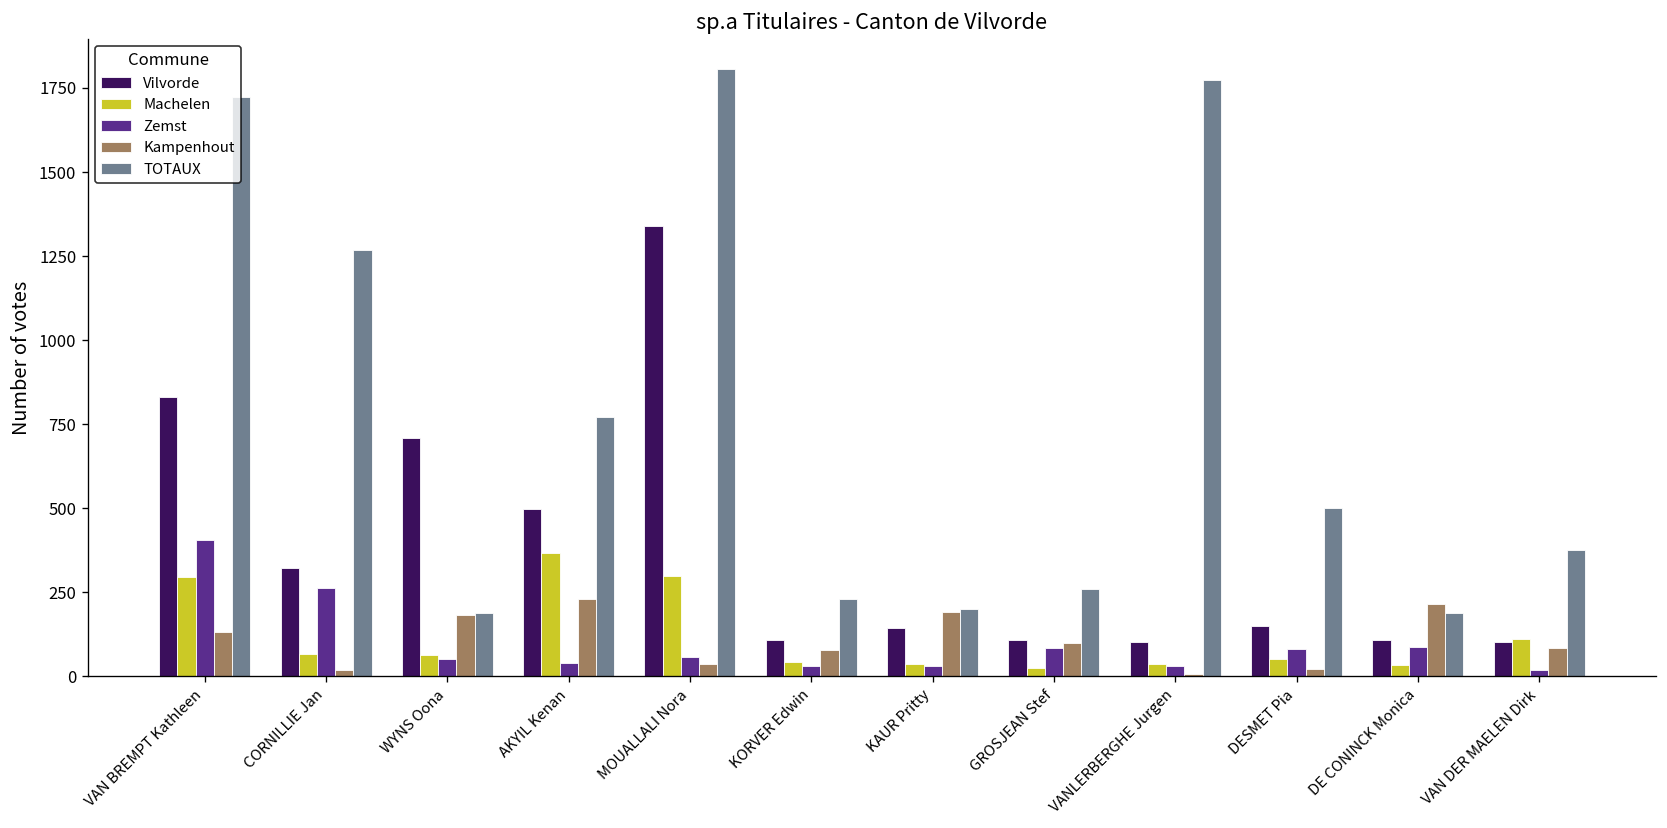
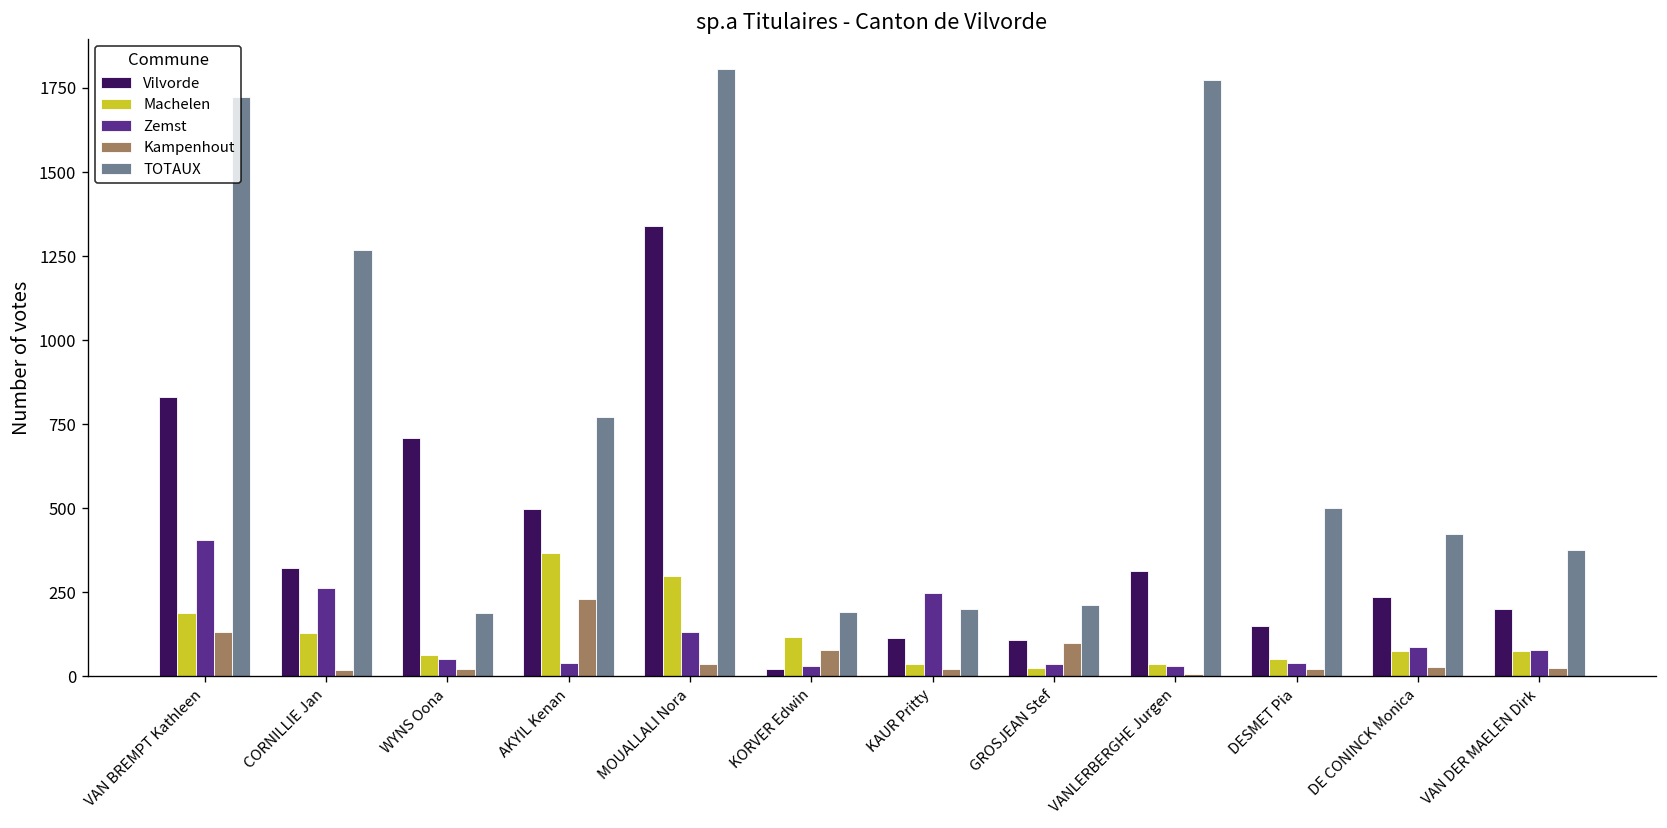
Machelen, VAN BREMPT Kathleen: 300 -> 190
Machelen, CORNILLIE Jan: 70 -> 130
Kampenhout, WYNS Oona: 180 -> 20
Zemst, MOUALLALI Nora: 60 -> 130
Vilvorde, KORVER Edwin: 110 -> 20
Machelen, KORVER Edwin: 40 -> 120
TOTAUX, KORVER Edwin: 230 -> 190
Vilvorde, KAUR Pritty: 140 -> 110
Zemst, KAUR Pritty: 30 -> 250
Kampenhout, KAUR Pritty: 190 -> 20
Zemst, GROSJEAN Stef: 80 -> 40
TOTAUX, GROSJEAN Stef: 260 -> 210
Vilvorde, VANLERBERGHE Jurgen: 100 -> 310
Zemst, DESMET Pia: 80 -> 40
Vilvorde, DE CONINCK Monica: 110 -> 240
Machelen, DE CONINCK Monica: 30 -> 70
Kampenhout, DE CONINCK Monica: 220 -> 30
TOTAUX, DE CONINCK Monica: 190 -> 420
Vilvorde, VAN DER MAELEN Dirk: 100 -> 200
Machelen, VAN DER MAELEN Dirk: 110 -> 70
Zemst, VAN DER MAELEN Dirk: 20 -> 80
Kampenhout, VAN DER MAELEN Dirk: 80 -> 20
